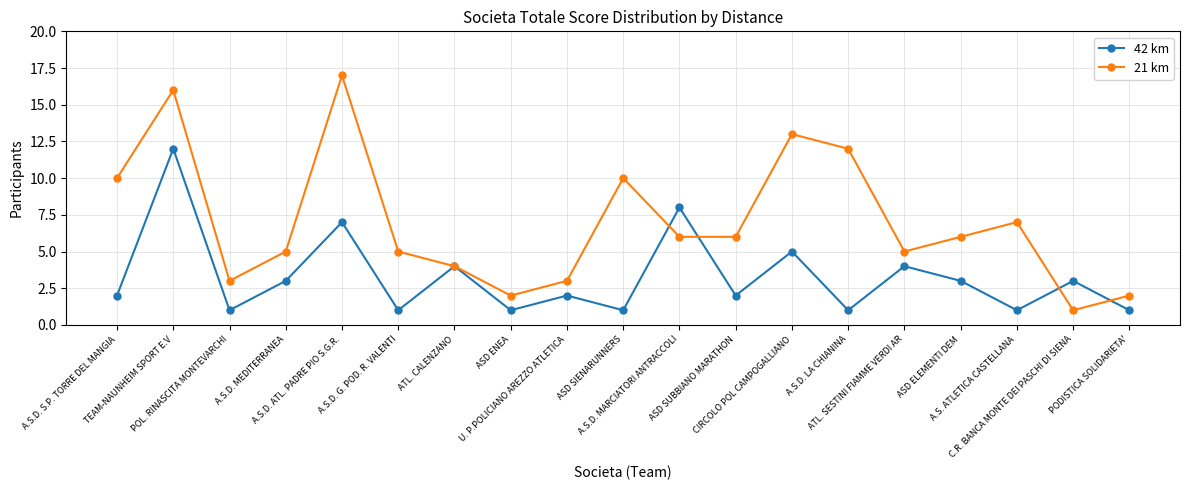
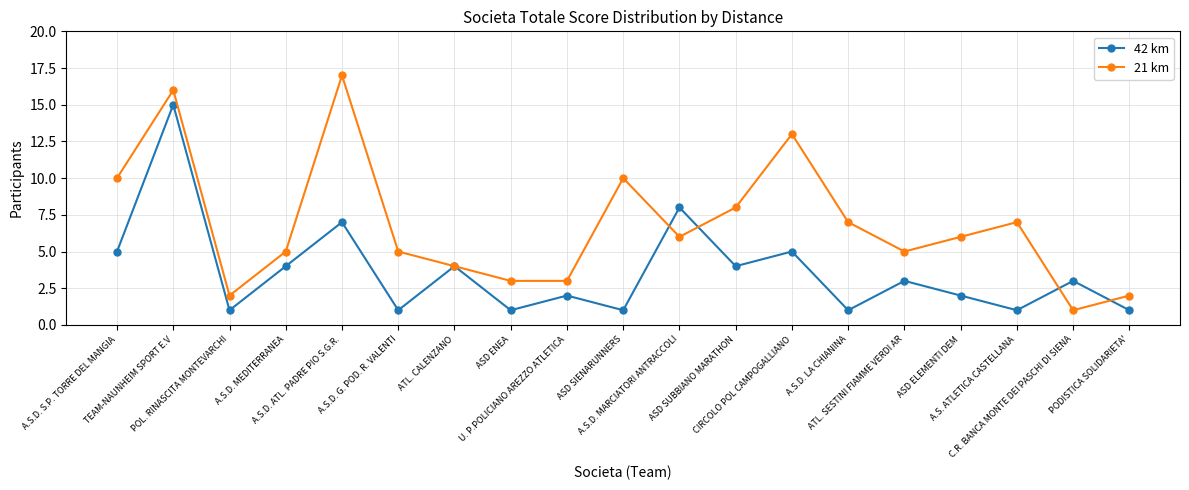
42 km, A.S.D. S.P. TORRE DEL MANGIA: 2 -> 5
42 km, TEAM-NAUNHEIM SPORT E.V: 12 -> 15
21 km, POL. RINASCITA MONTEVARCHI: 3 -> 2
42 km, A.S.D. MEDITERRANEA: 3 -> 4
21 km, ASD ENEA: 2 -> 3
42 km, ASD SUBBIANO MARATHON: 2 -> 4
21 km, ASD SUBBIANO MARATHON: 6 -> 8
21 km, A.S.D. LA CHIANINA: 12 -> 7
42 km, ATL. SESTINI FIAMME VERDI AR: 4 -> 3
42 km, ASD ELEMENTI DEM: 3 -> 2
